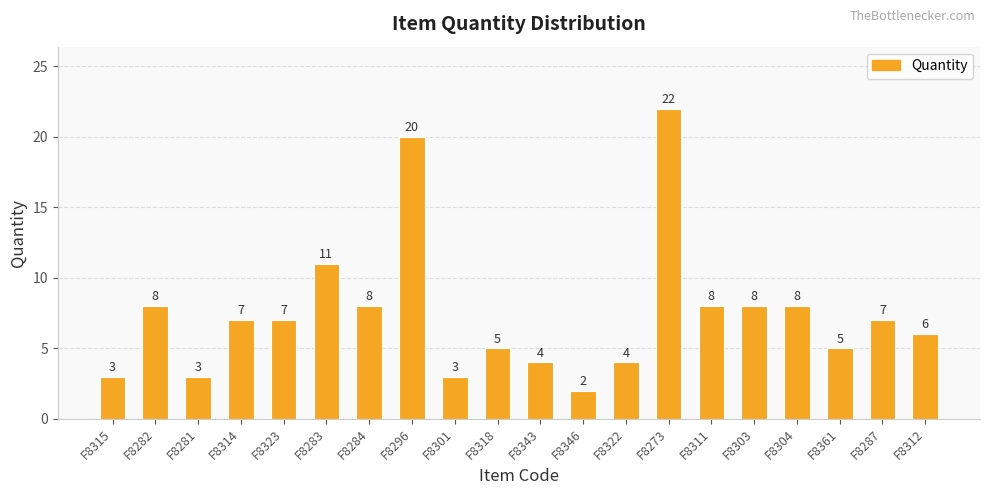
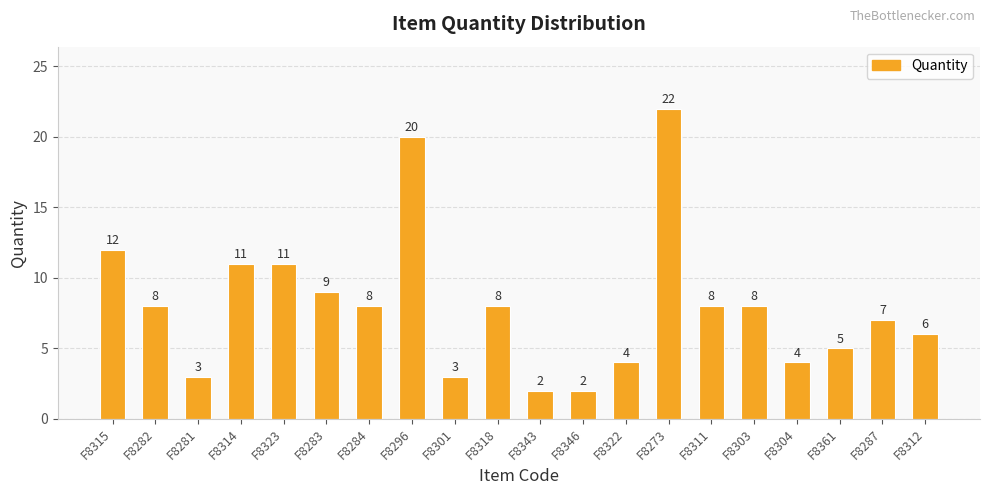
F8315: 3 -> 12
F8314: 7 -> 11
F8323: 7 -> 11
F8283: 11 -> 9
F8318: 5 -> 8
F8343: 4 -> 2
F8304: 8 -> 4
